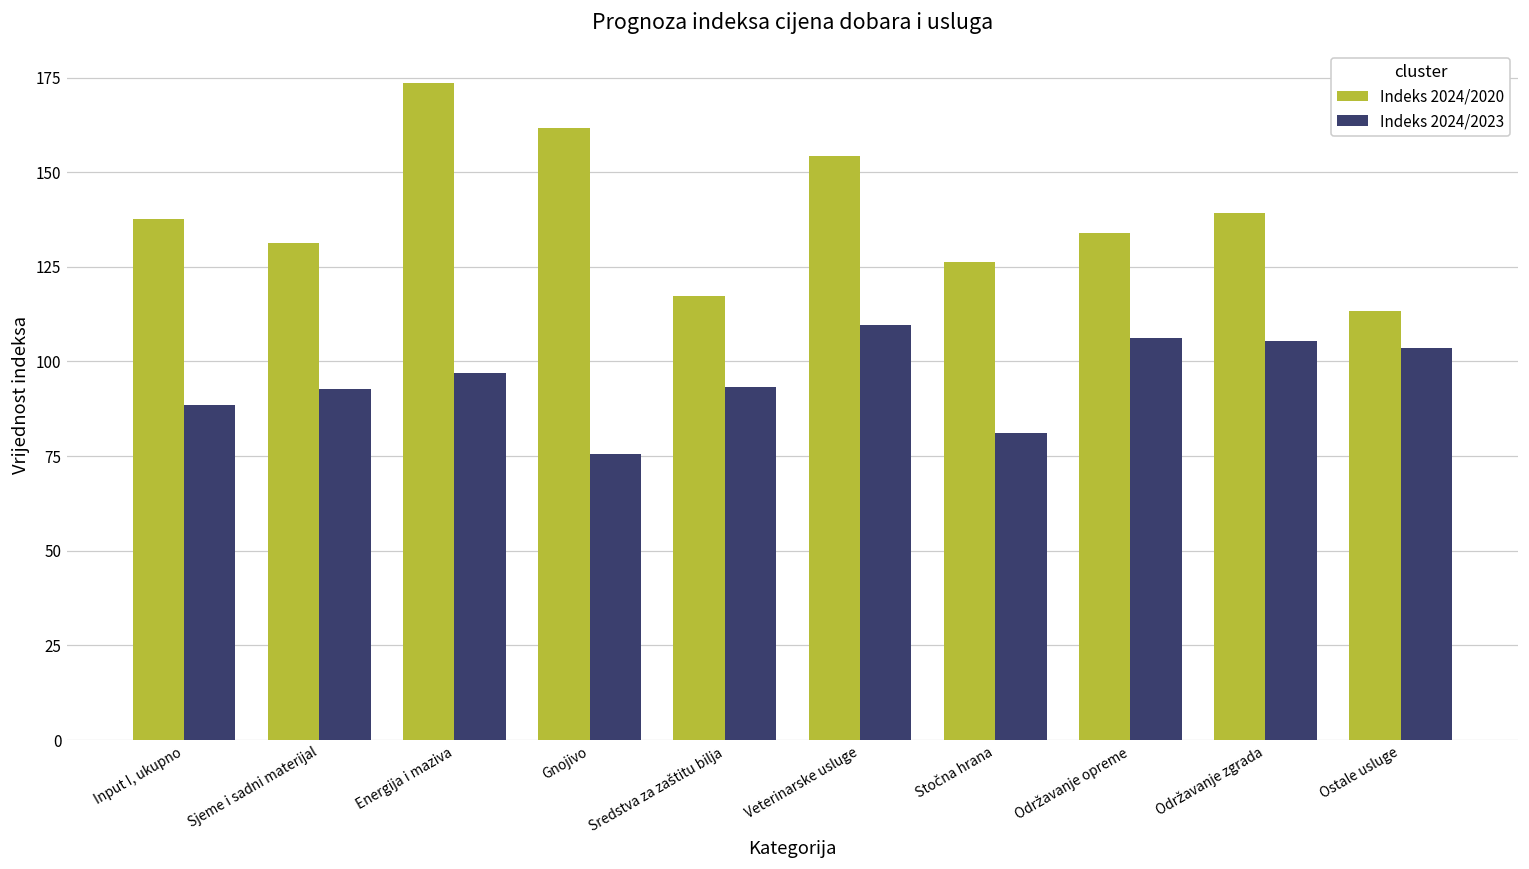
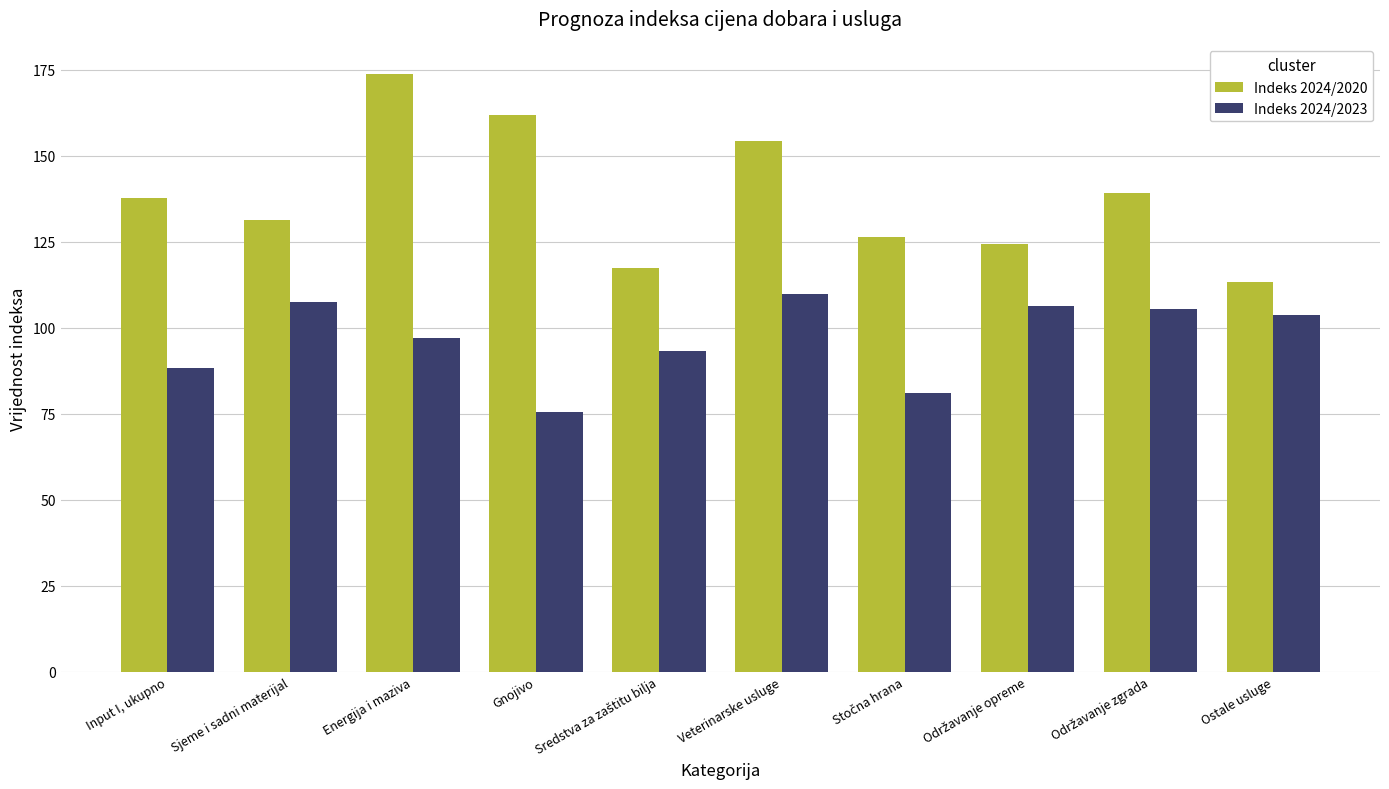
Indeks 2024/2023, Sjeme i sadni materijal: 93 -> 107
Indeks 2024/2020, Održavanje opreme: 134 -> 124
